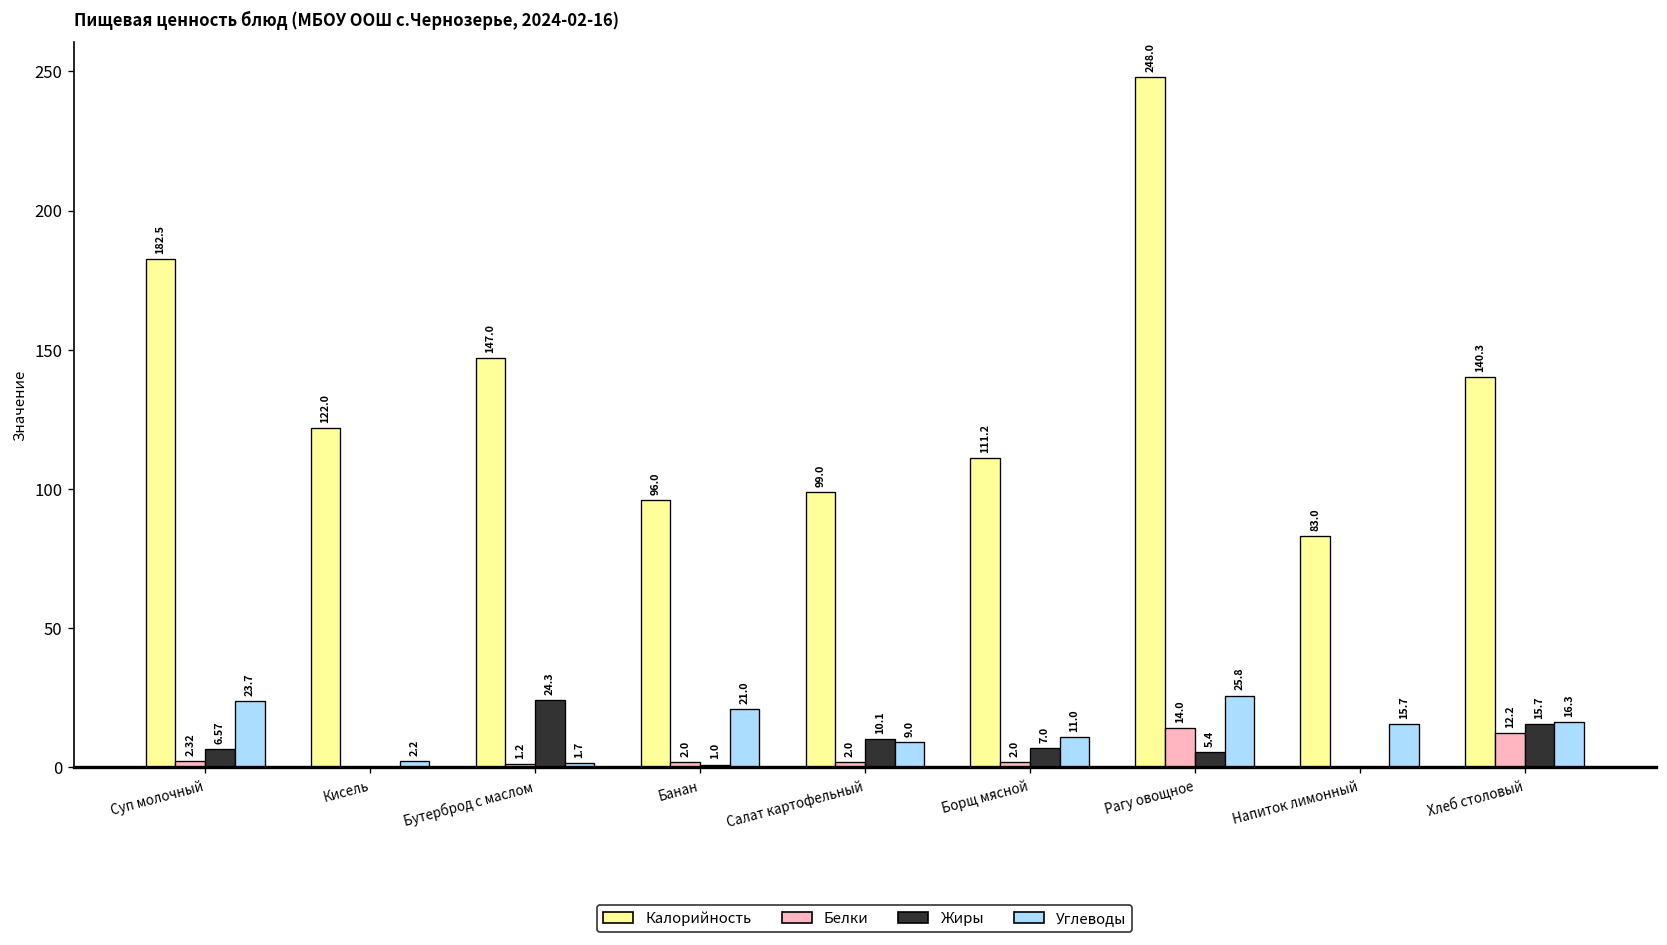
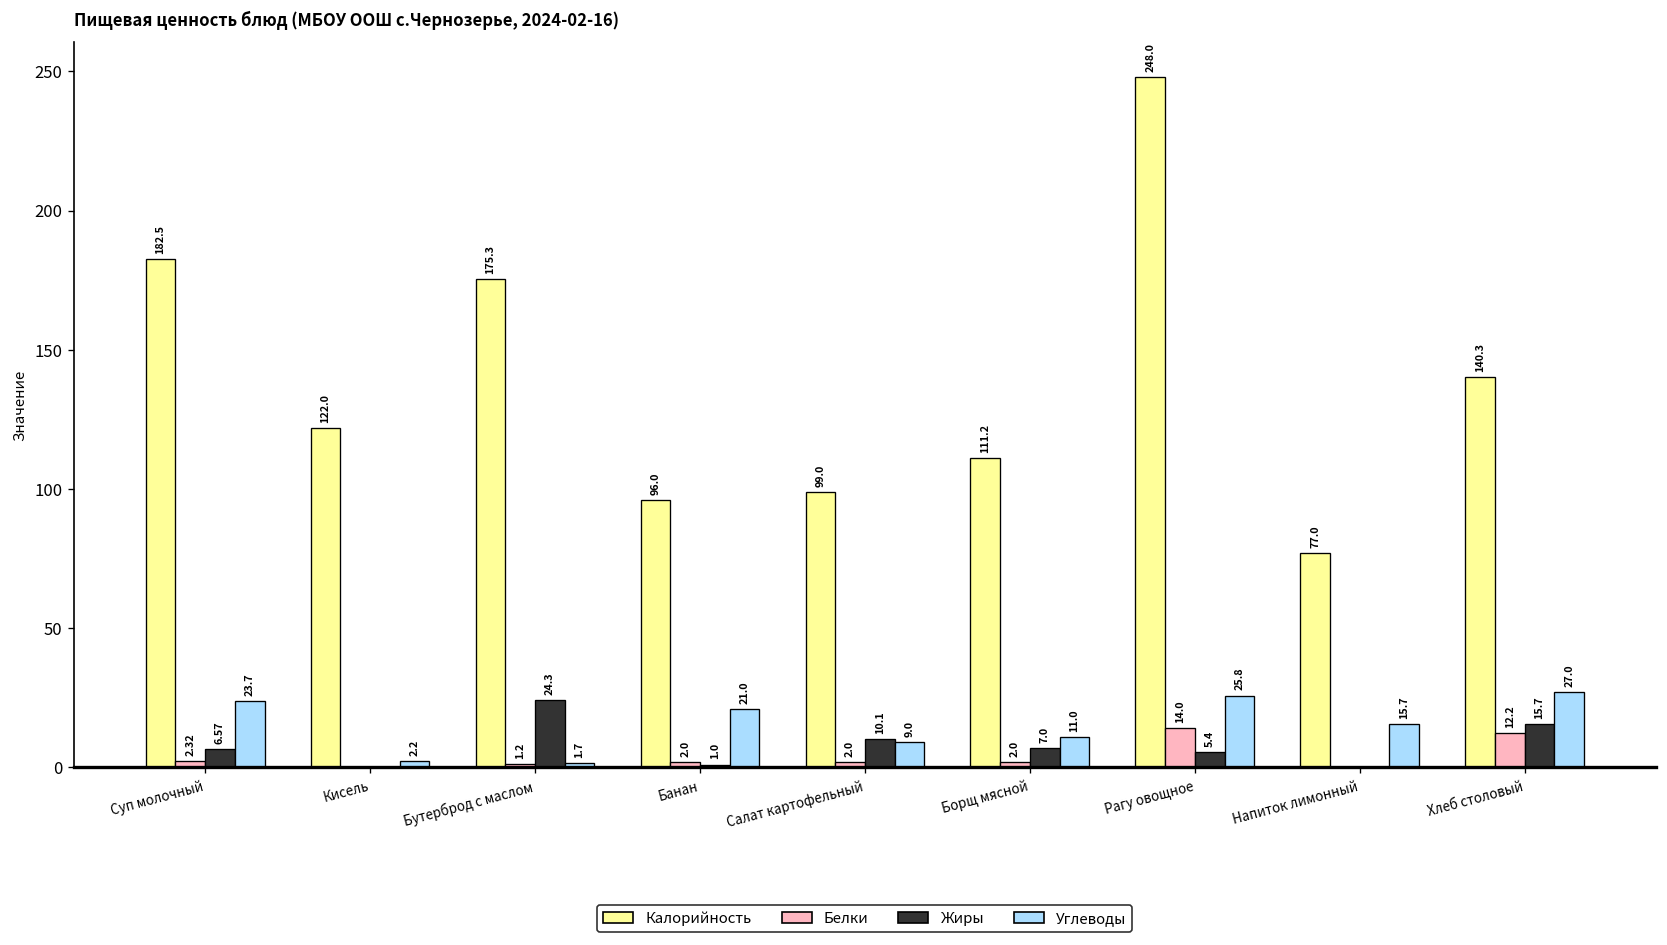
Калорийность, Бутерброд с маслом: 147.0 -> 175.3
Калорийность, Напиток лимонный: 83.0 -> 77.0
Углеводы, Хлеб столовый: 16.3 -> 27.0
